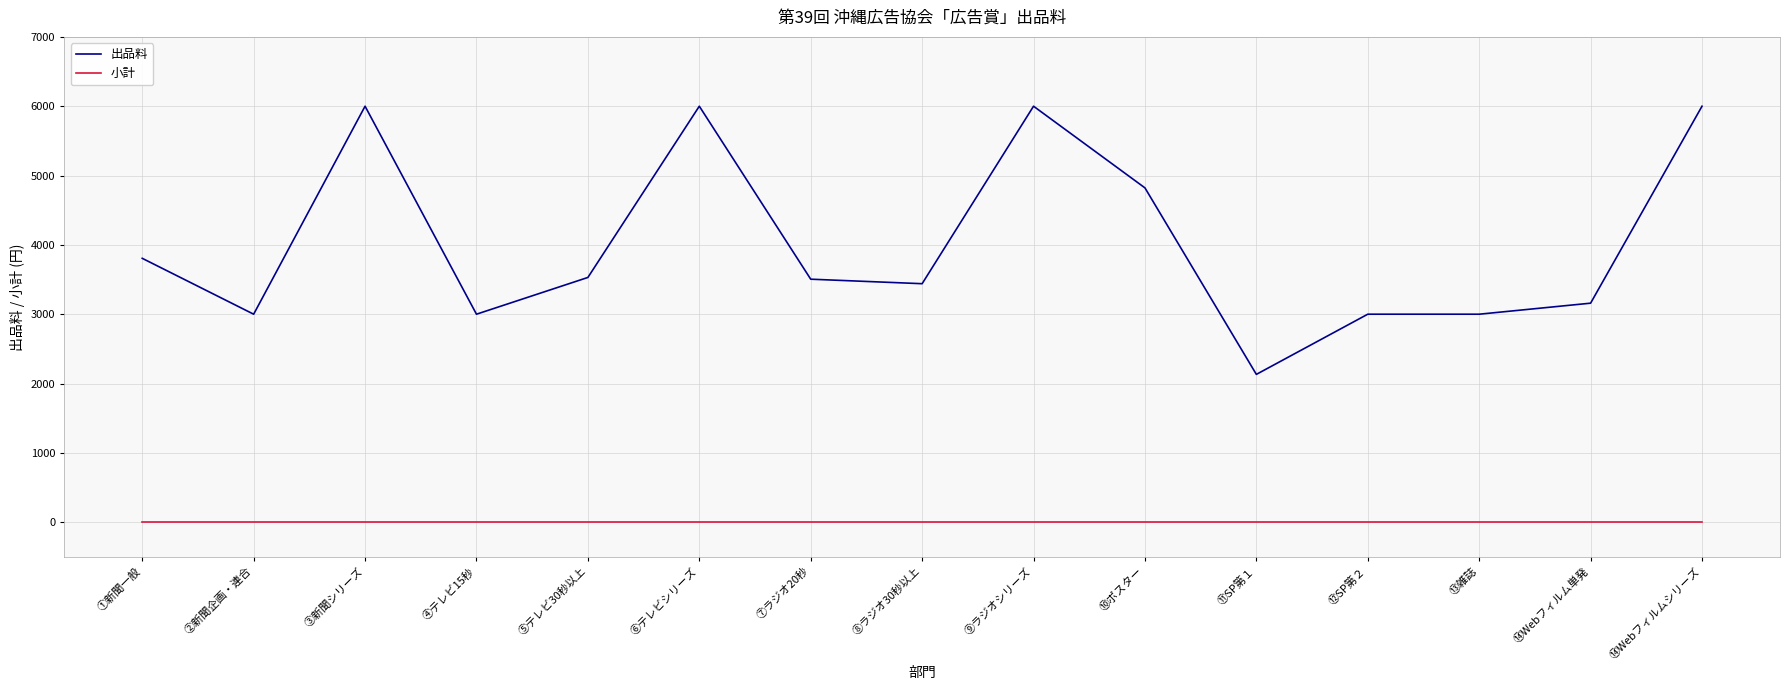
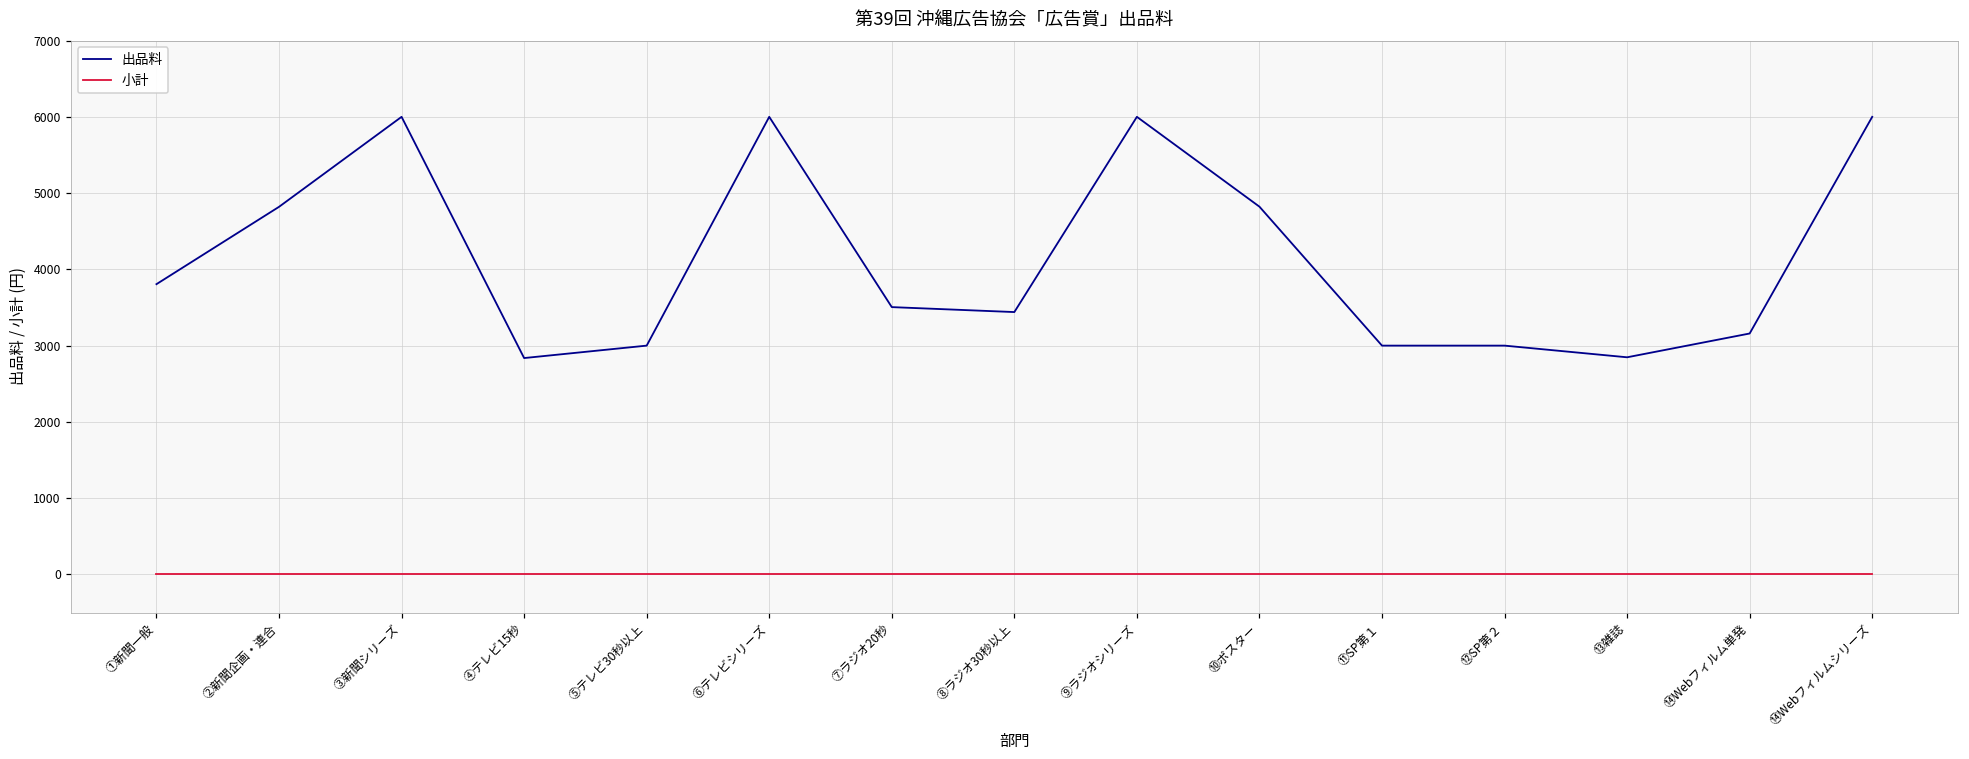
出品料, ②新聞企画・連合: 3000 -> 4800
出品料, ④テレビ15秒: 3000 -> 2800
出品料, ⑤テレビ30秒以上: 3500 -> 3000
出品料, ⑪SP第１: 2100 -> 3000
出品料, ⑬雑誌: 3000 -> 2800
